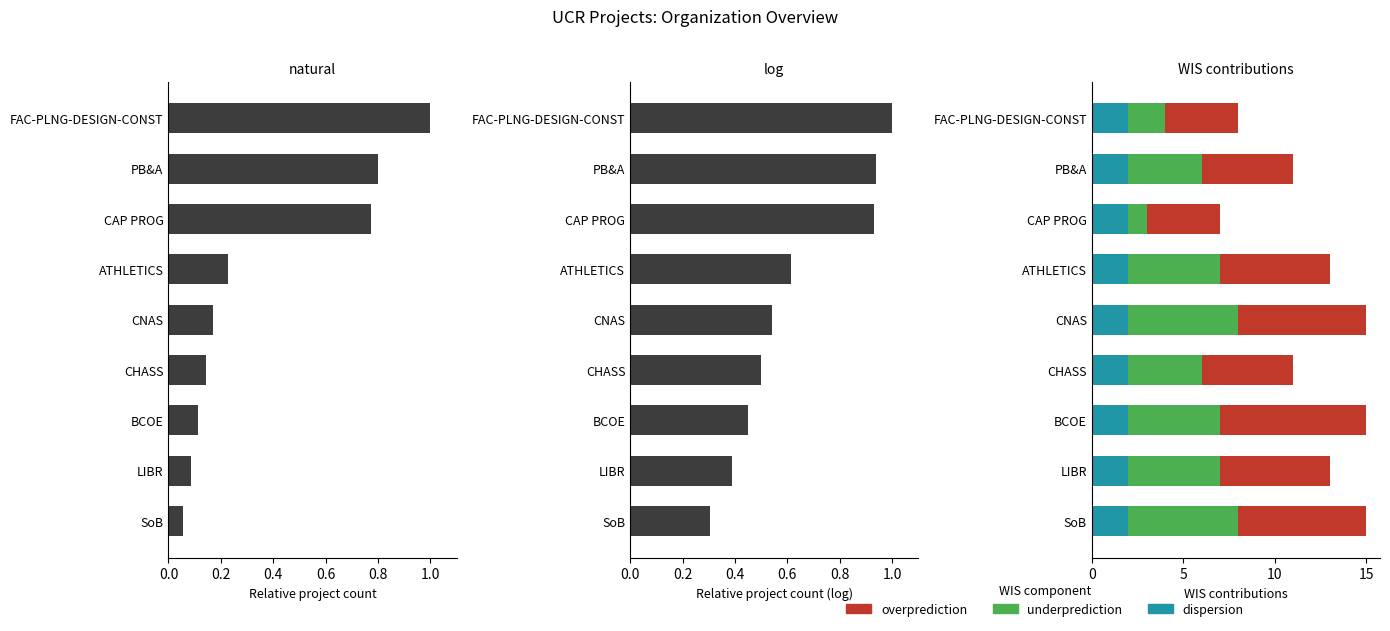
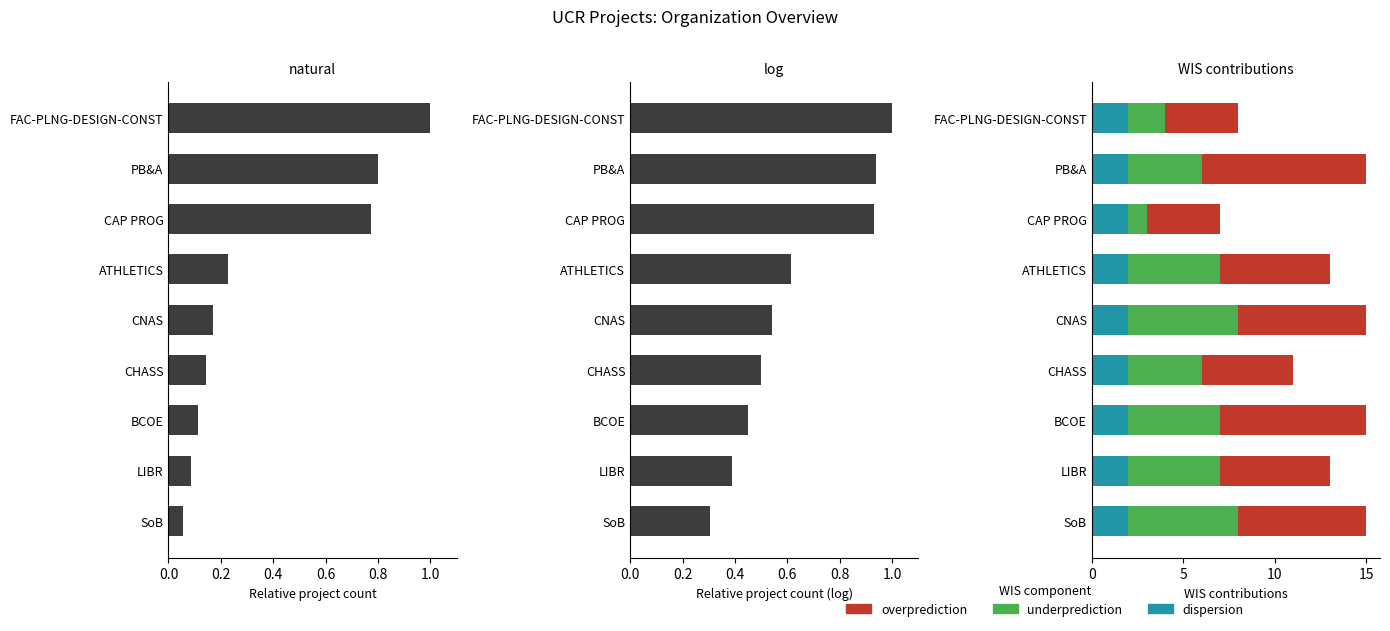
WIS contributions, overprediction, PB&A: 5 -> 9
